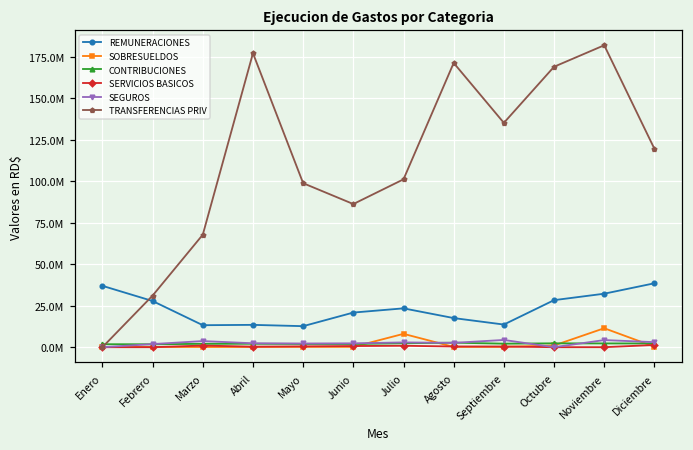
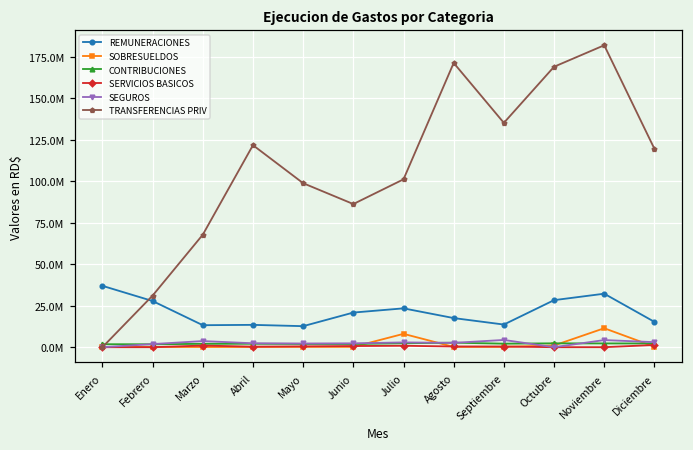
TRANSFERENCIAS PRIV, Abril: 177000000 -> 122000000
REMUNERACIONES, Diciembre: 39000000 -> 15000000
